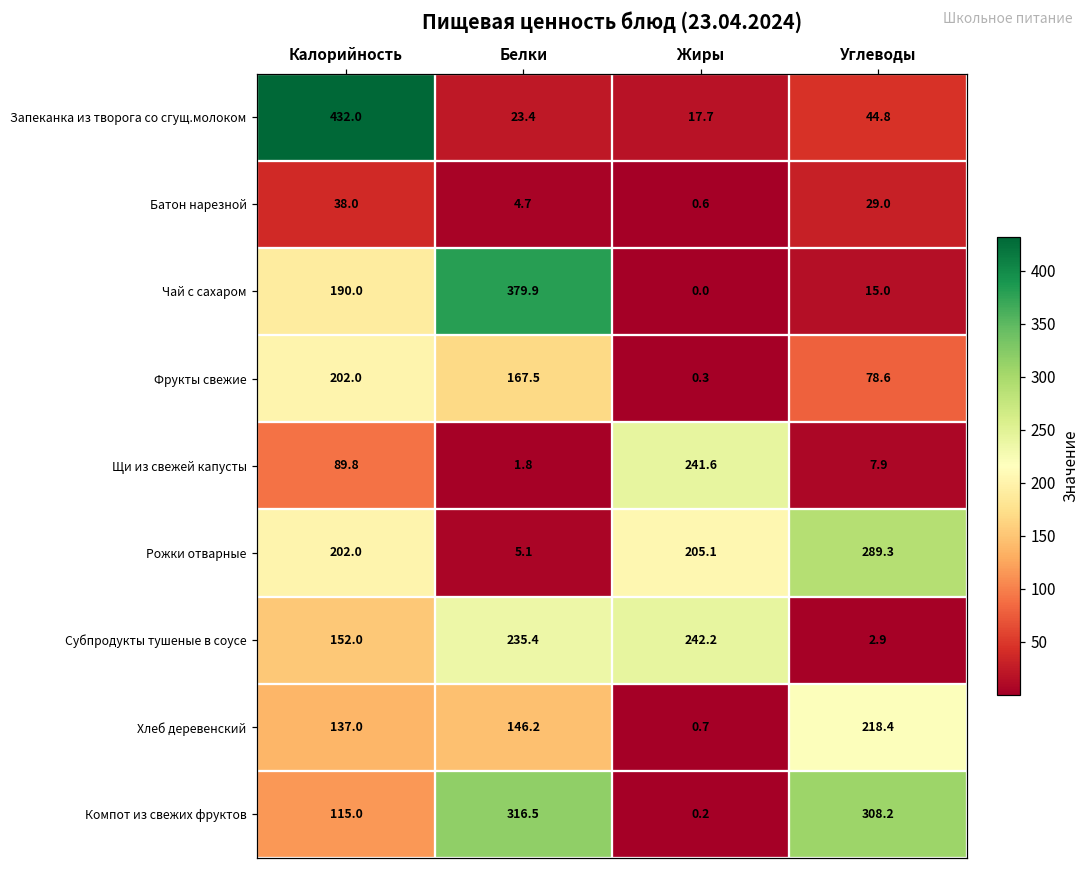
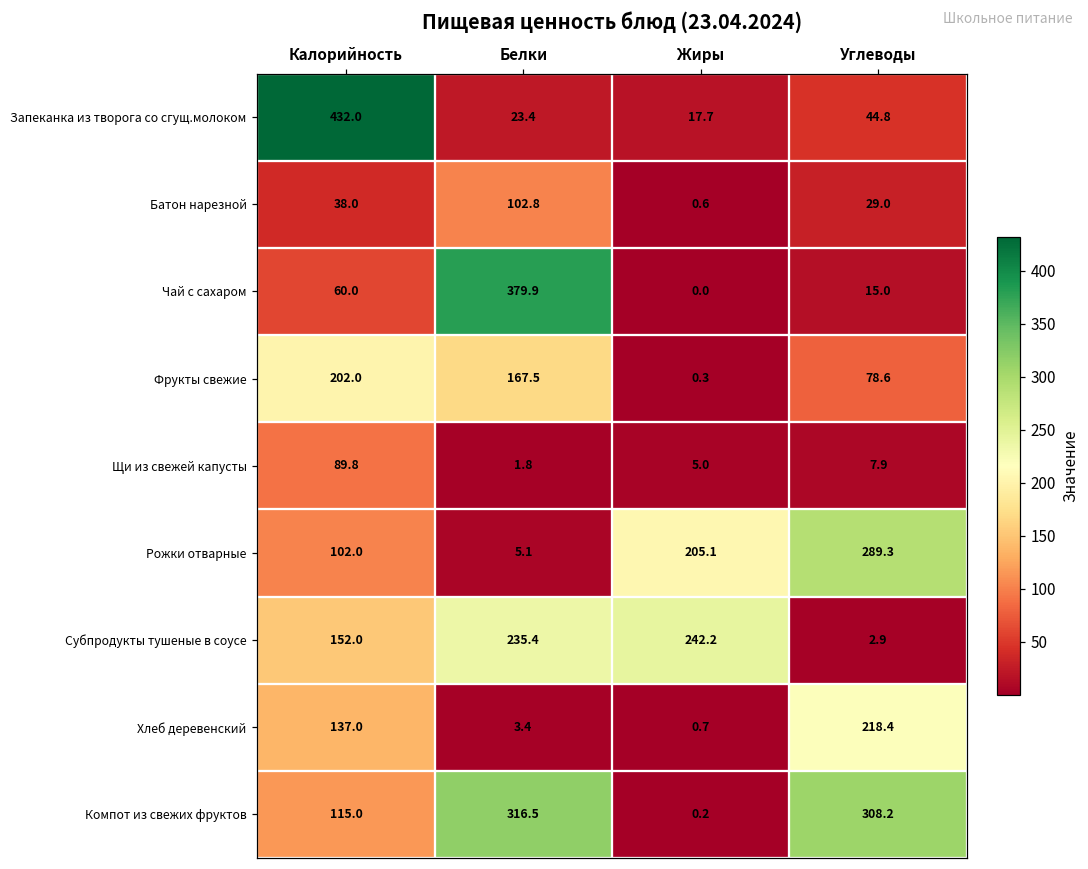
Батон нарезной, Белки: 4.7 -> 102.8
Чай с сахаром, Калорийность: 190.0 -> 60.0
Щи из свежей капусты, Жиры: 241.6 -> 5.0
Рожки отварные, Калорийность: 202.0 -> 102.0
Хлеб деревенский, Белки: 146.2 -> 3.4
